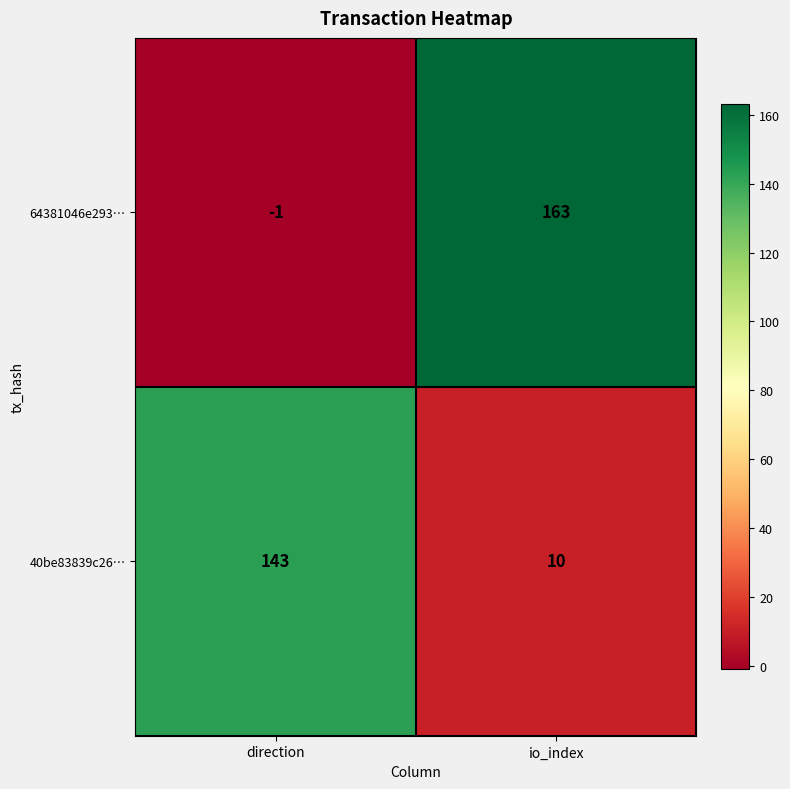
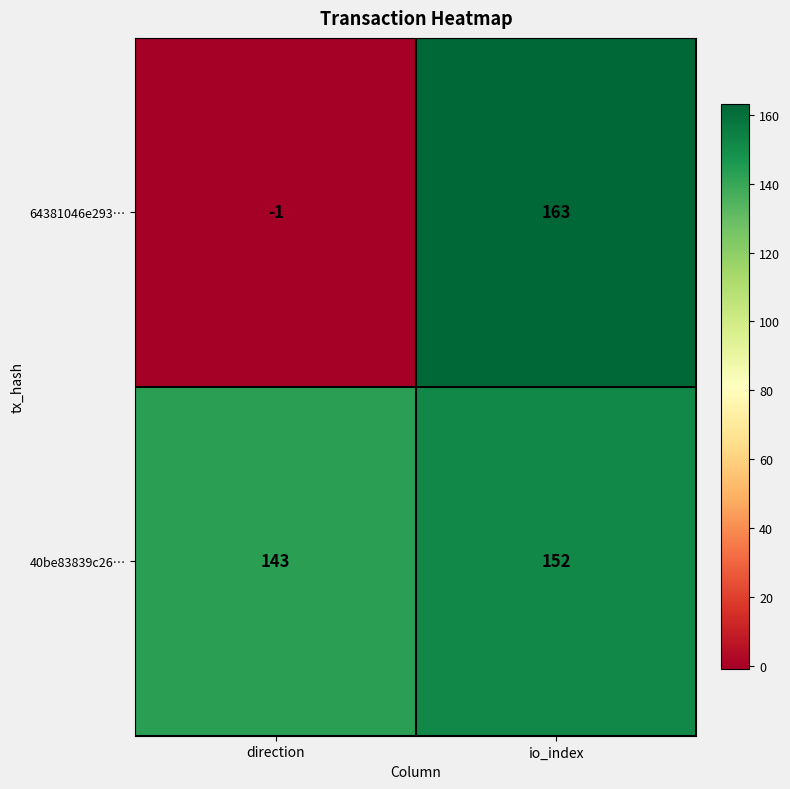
40be83839c26…, io_index: 10 -> 152
